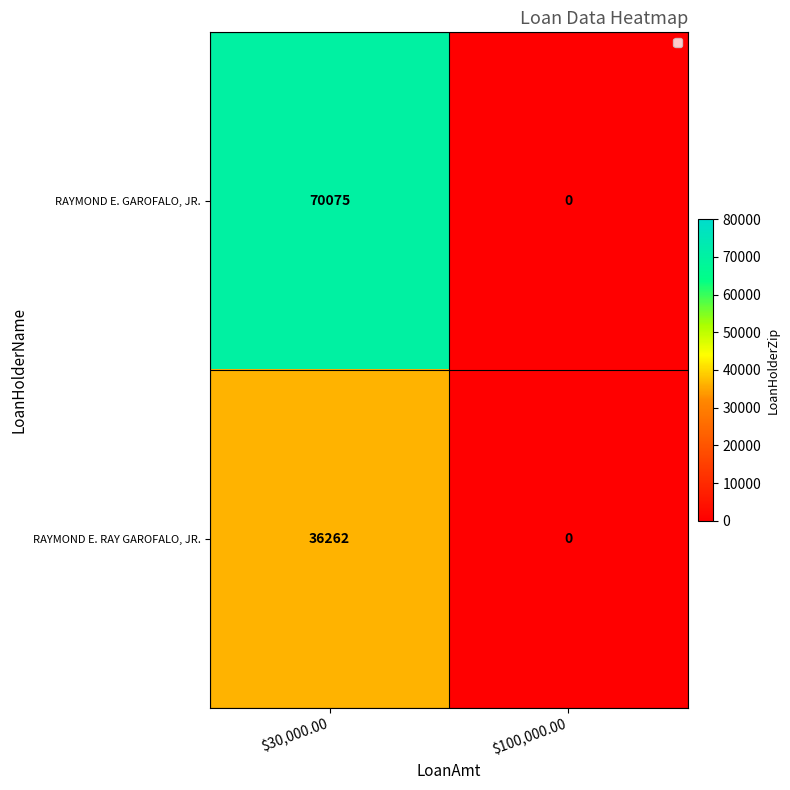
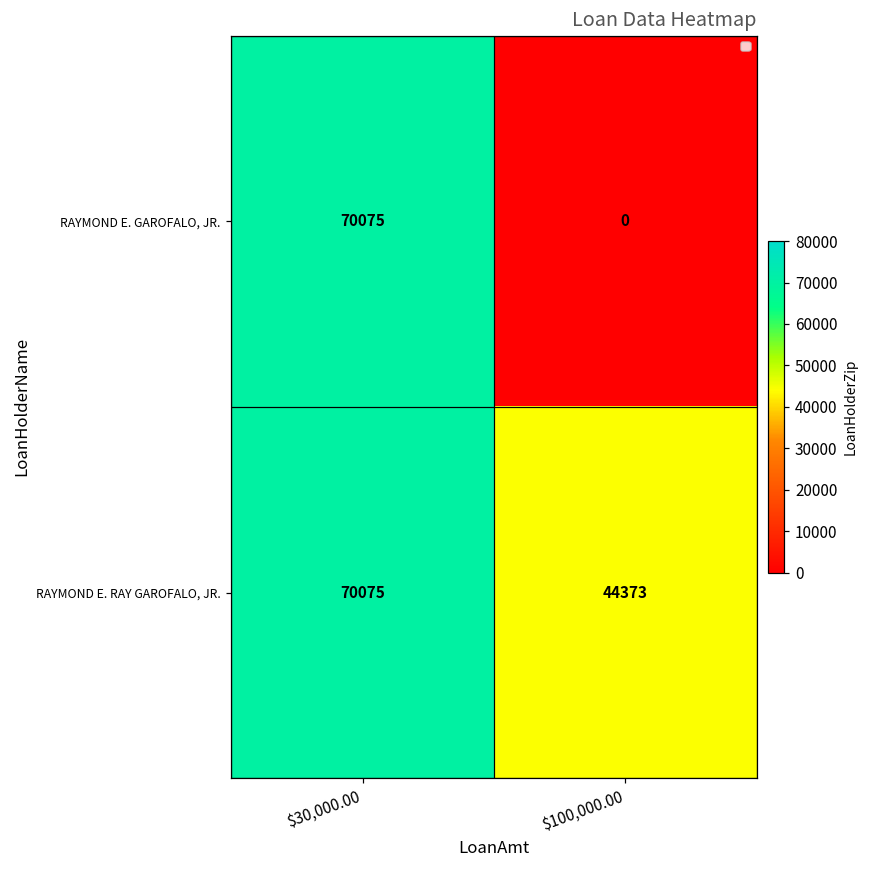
RAYMOND E. RAY GAROFALO, JR., $30,000.00: 36262 -> 70075
RAYMOND E. RAY GAROFALO, JR., $100,000.00: 0 -> 44373
